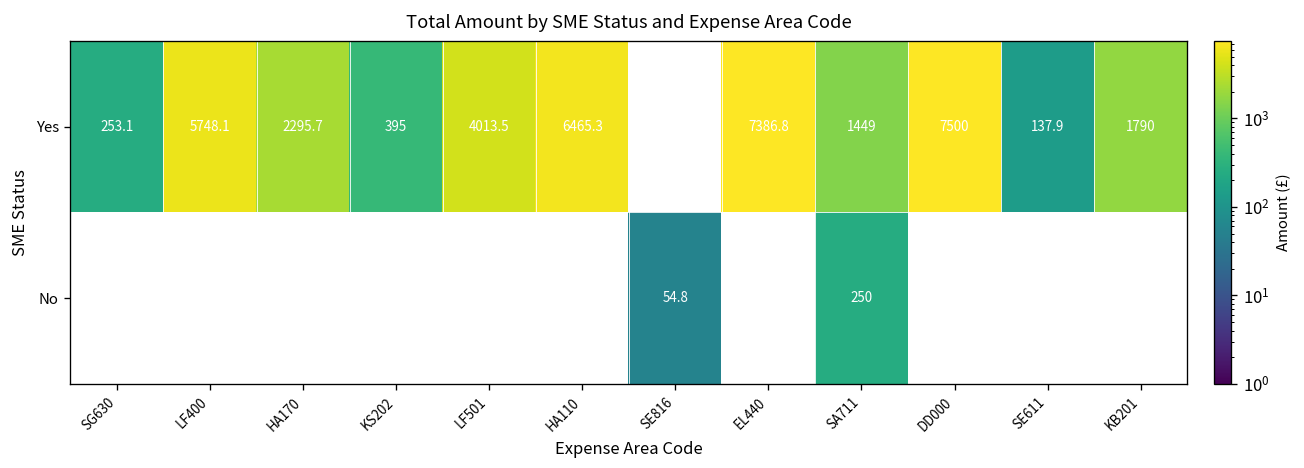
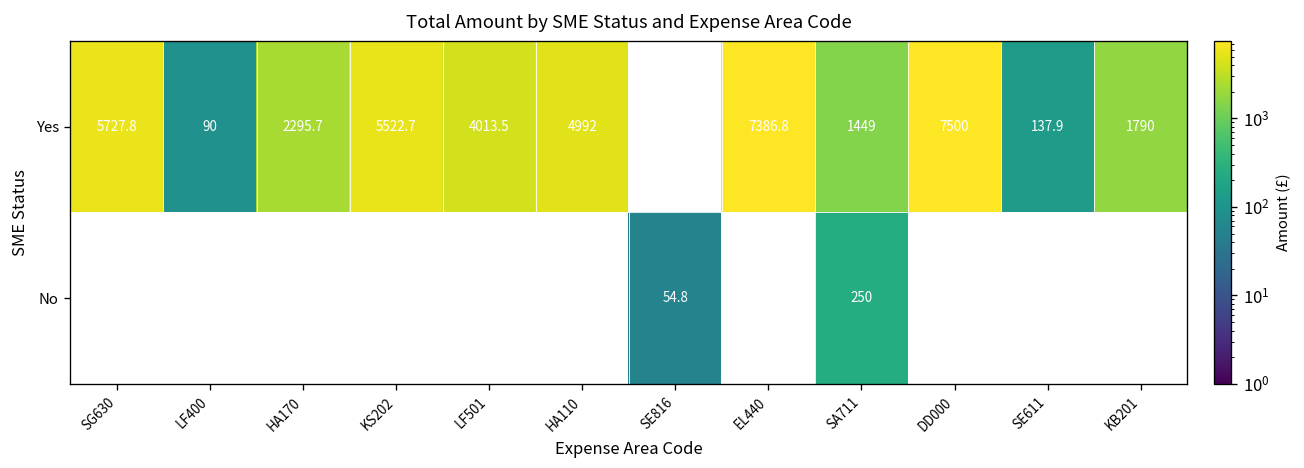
Yes, SG630: 253.1 -> 5727.8
Yes, LF400: 5748.1 -> 90
Yes, KS202: 395 -> 5522.7
Yes, HA110: 6465.3 -> 4992
